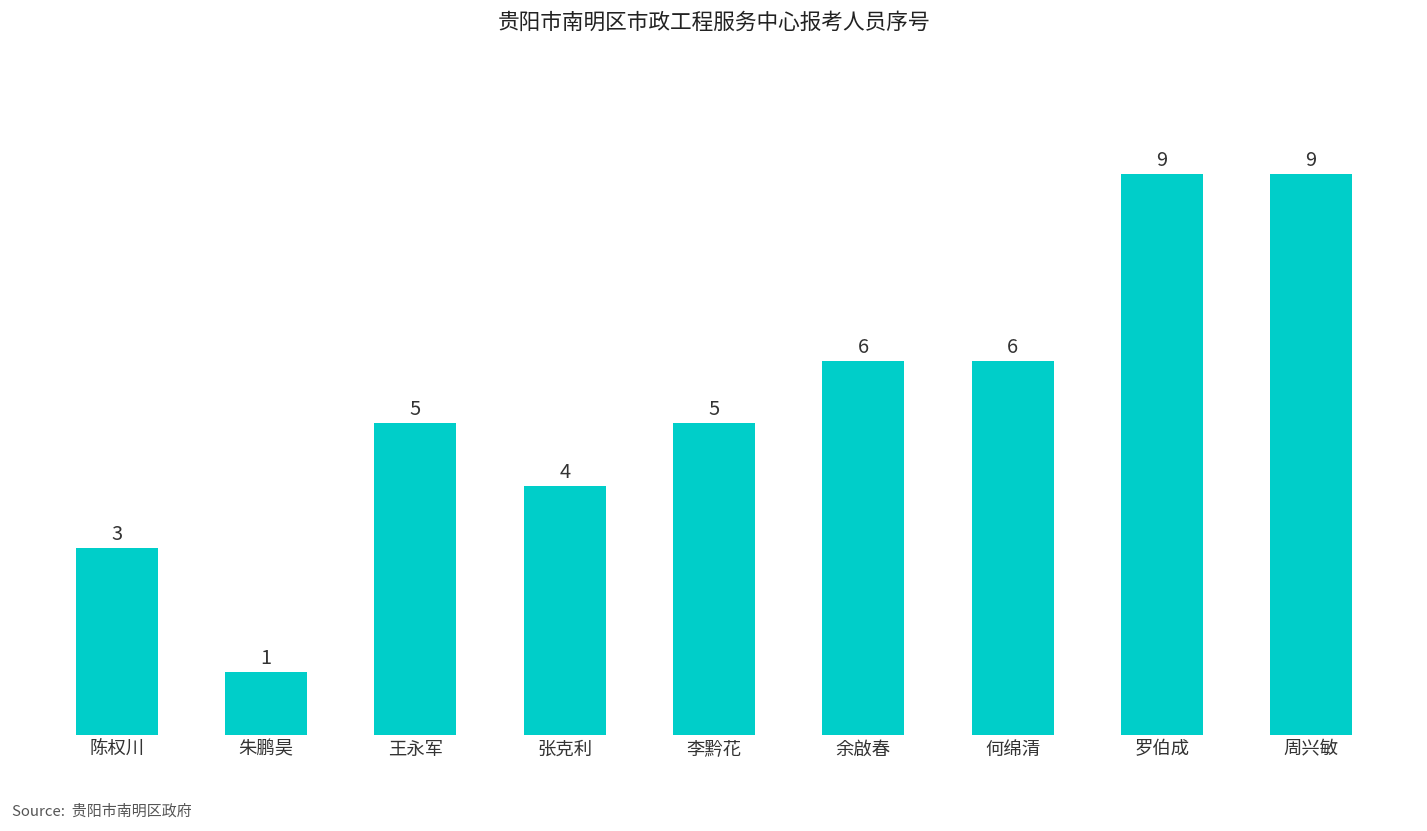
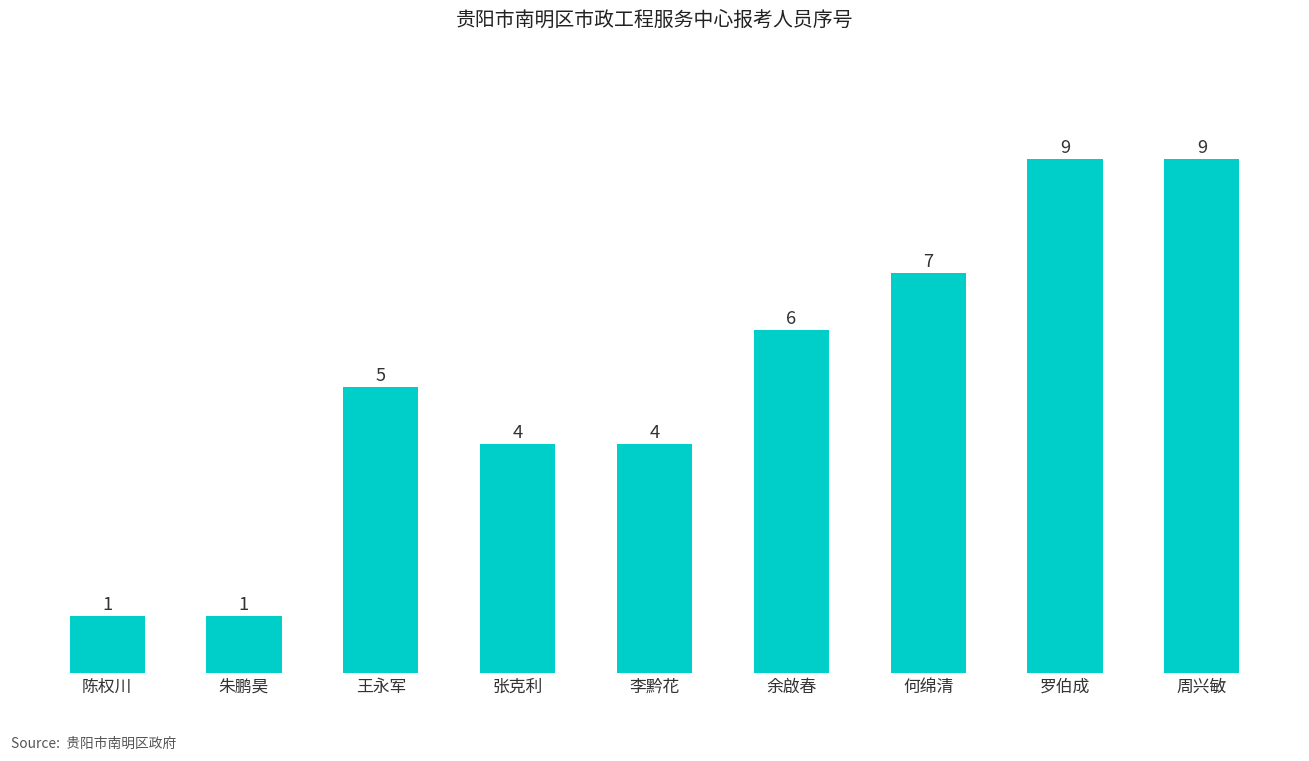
陈权川: 3 -> 1
李黔花: 5 -> 4
何绵清: 6 -> 7
